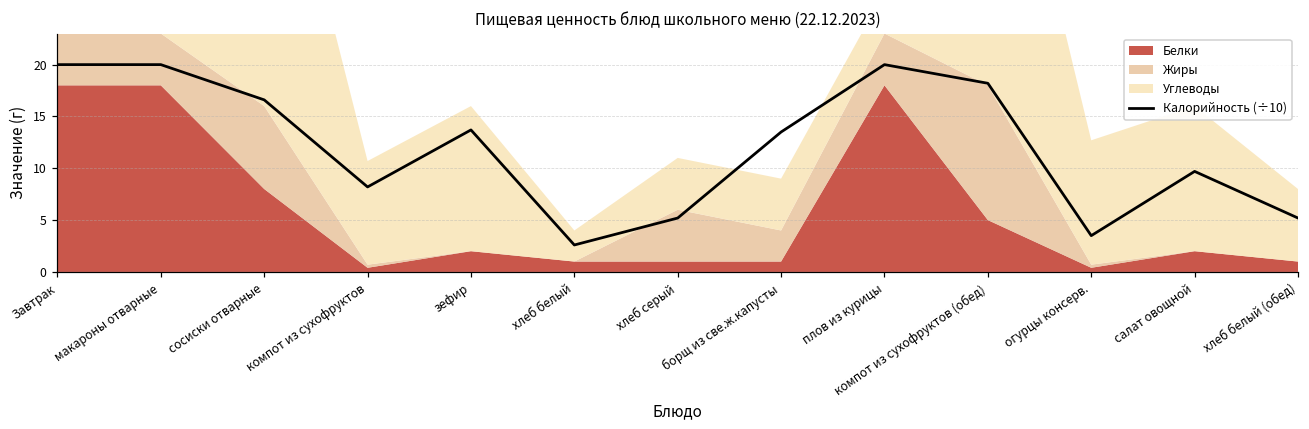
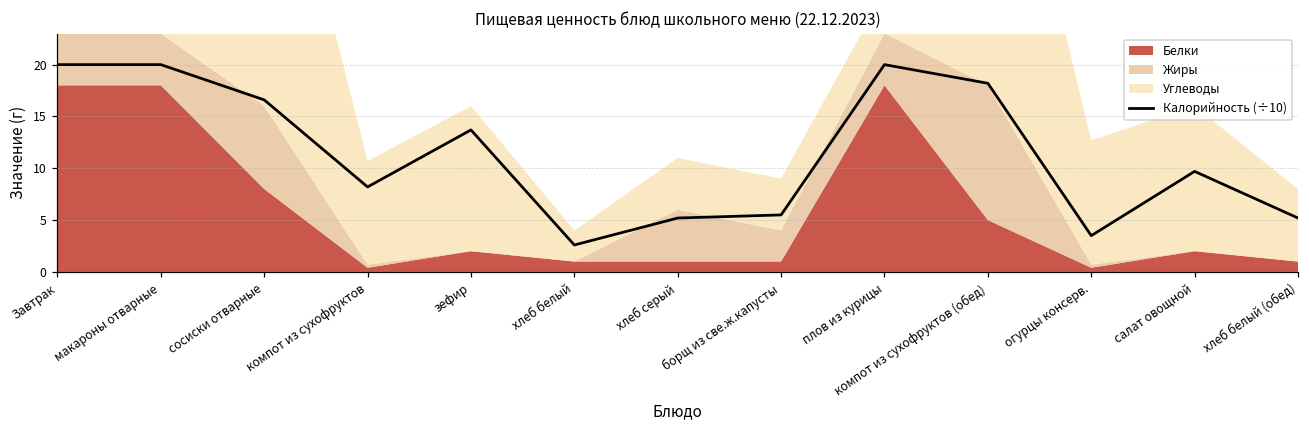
Калорийность (÷10), борщ из све.ж.капусты: 14 -> 6
